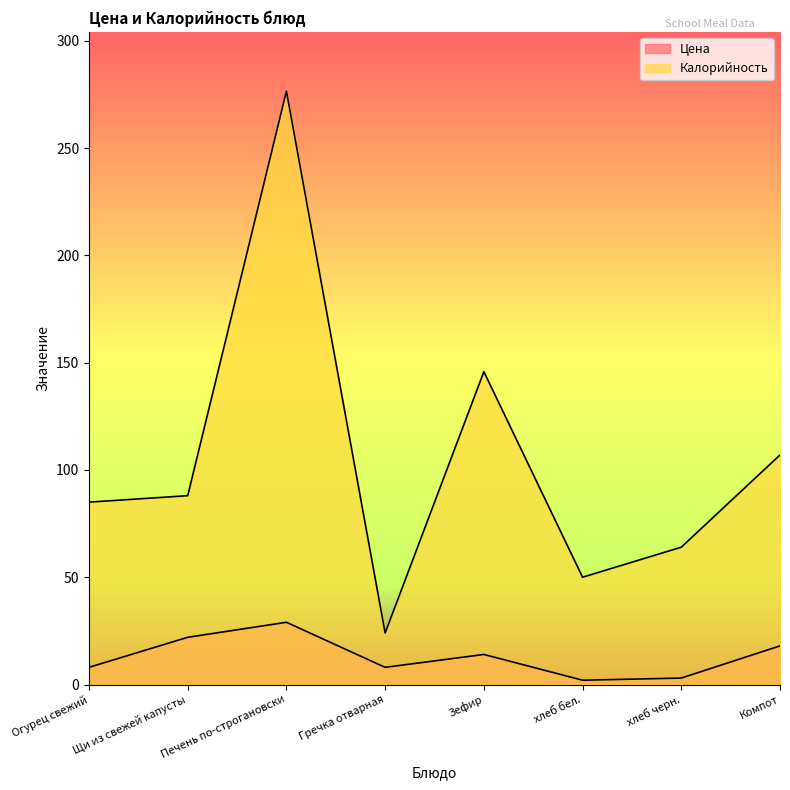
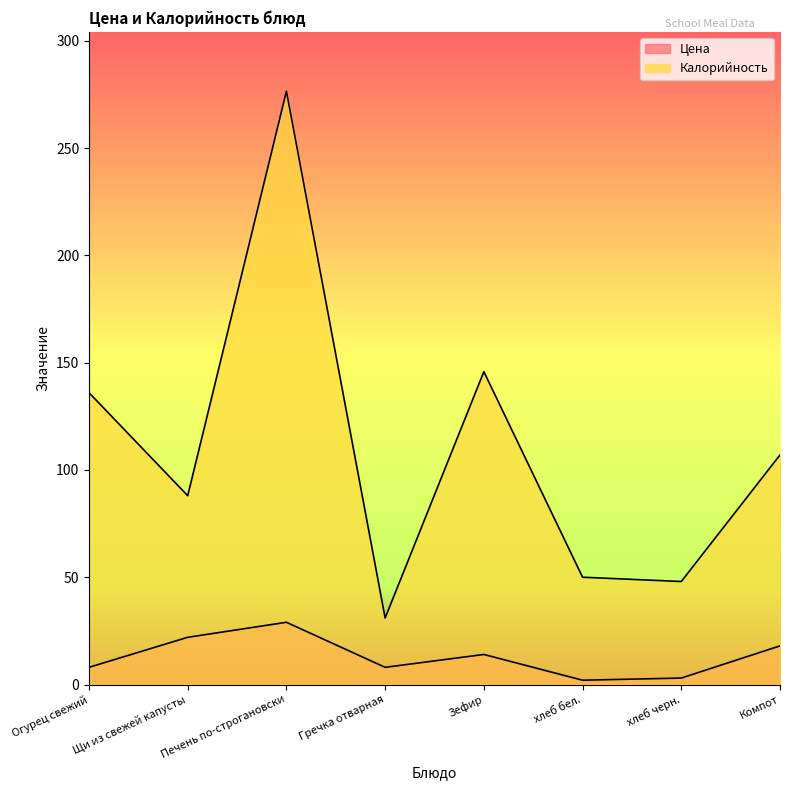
Калорийность, Огурец свежий: 85 -> 136
Калорийность, Гречка отварная: 24 -> 31
Калорийность, хлеб черн.: 64 -> 48
